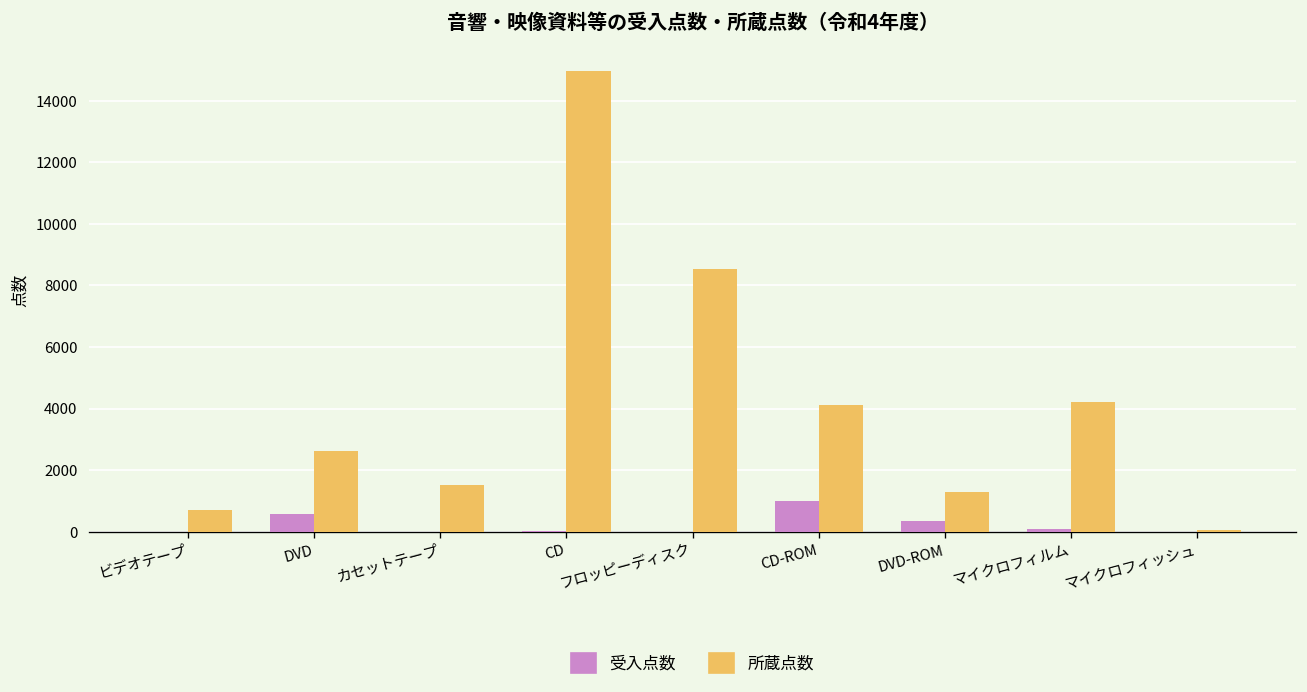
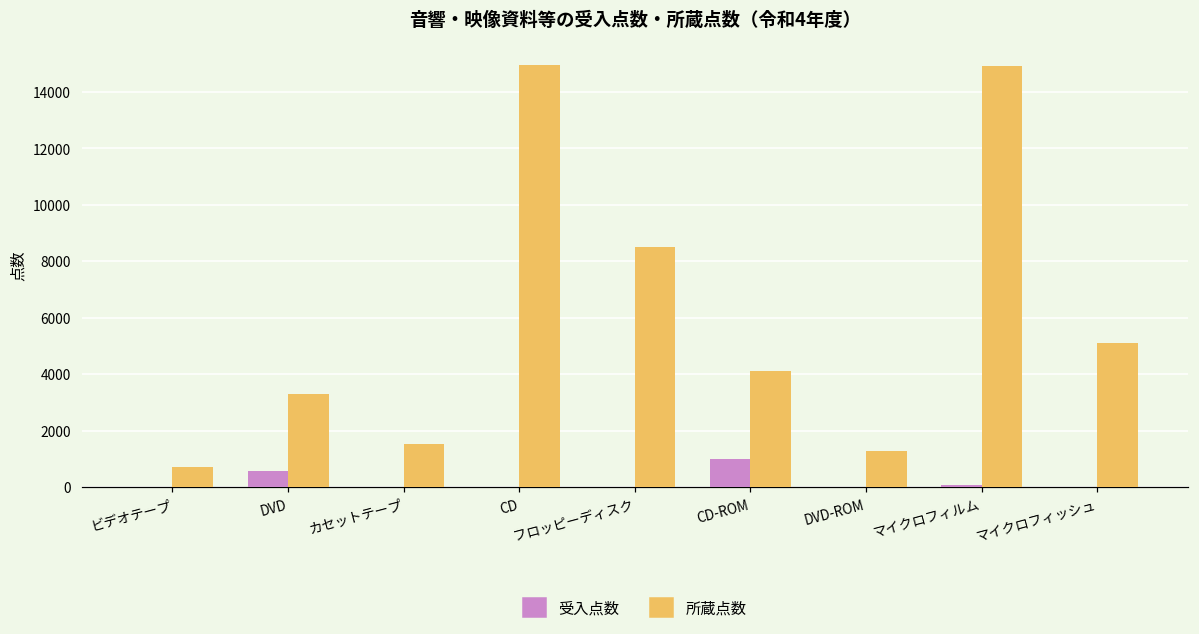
所蔵点数, DVD: 2600 -> 3300
受入点数, DVD-ROM: 300 -> 0
所蔵点数, マイクロフィルム: 4200 -> 14900
所蔵点数, マイクロフィッシュ: 100 -> 5100
